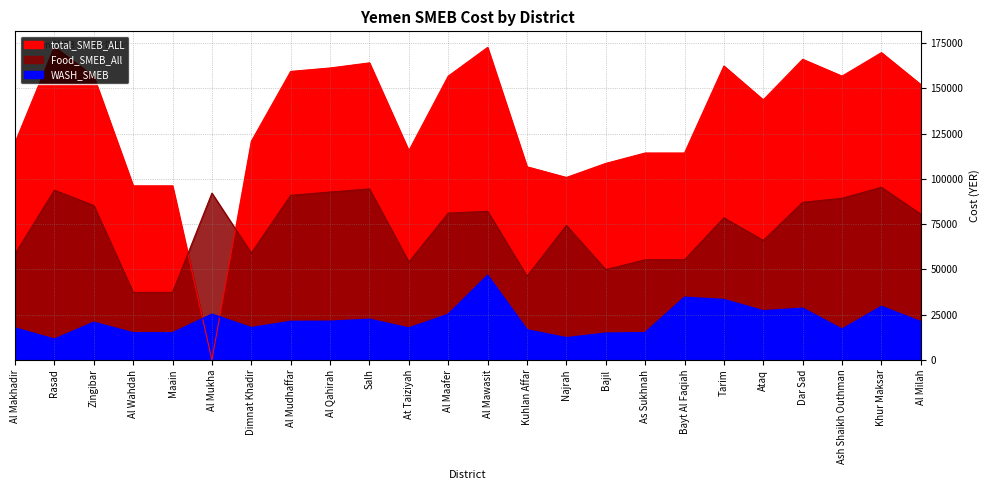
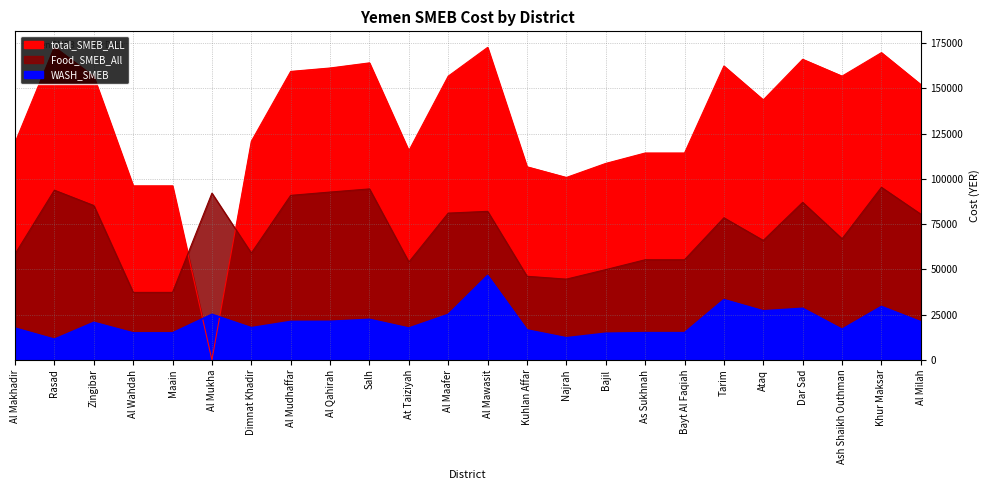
Food_SMEB_All, Najrah: 74000 -> 45000
WASH_SMEB, Bayt Al Faqiah: 35000 -> 15000
Food_SMEB_All, Ash Shaikh Outhman: 89000 -> 67000
